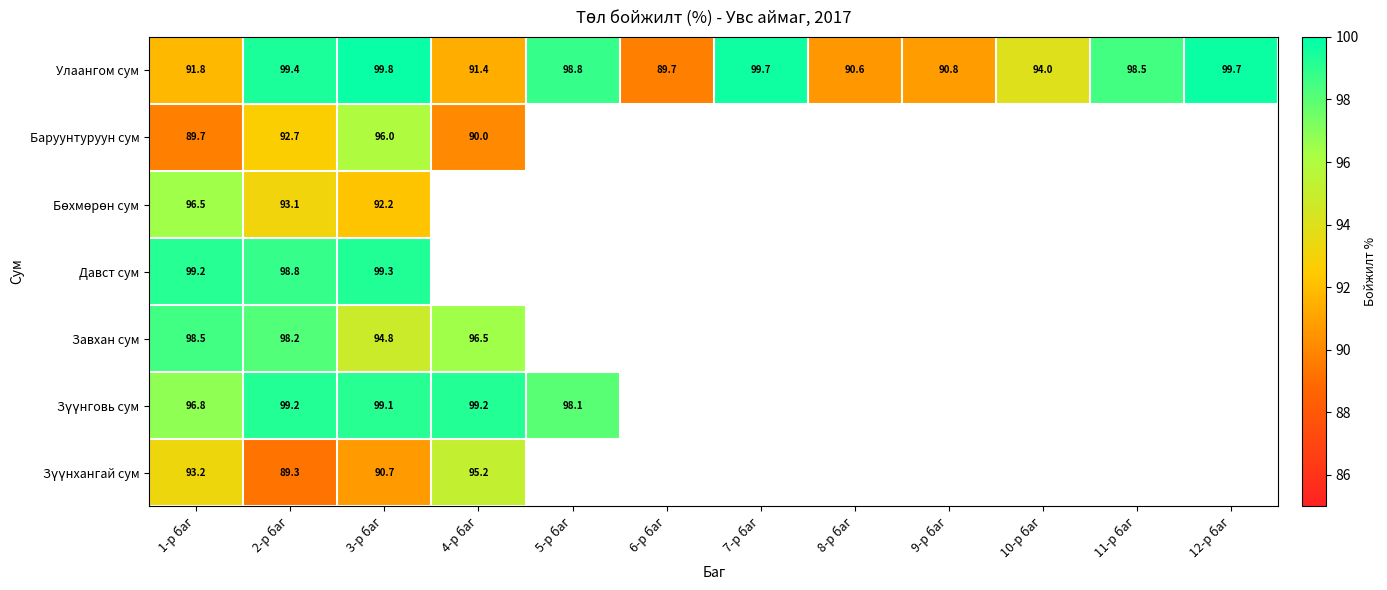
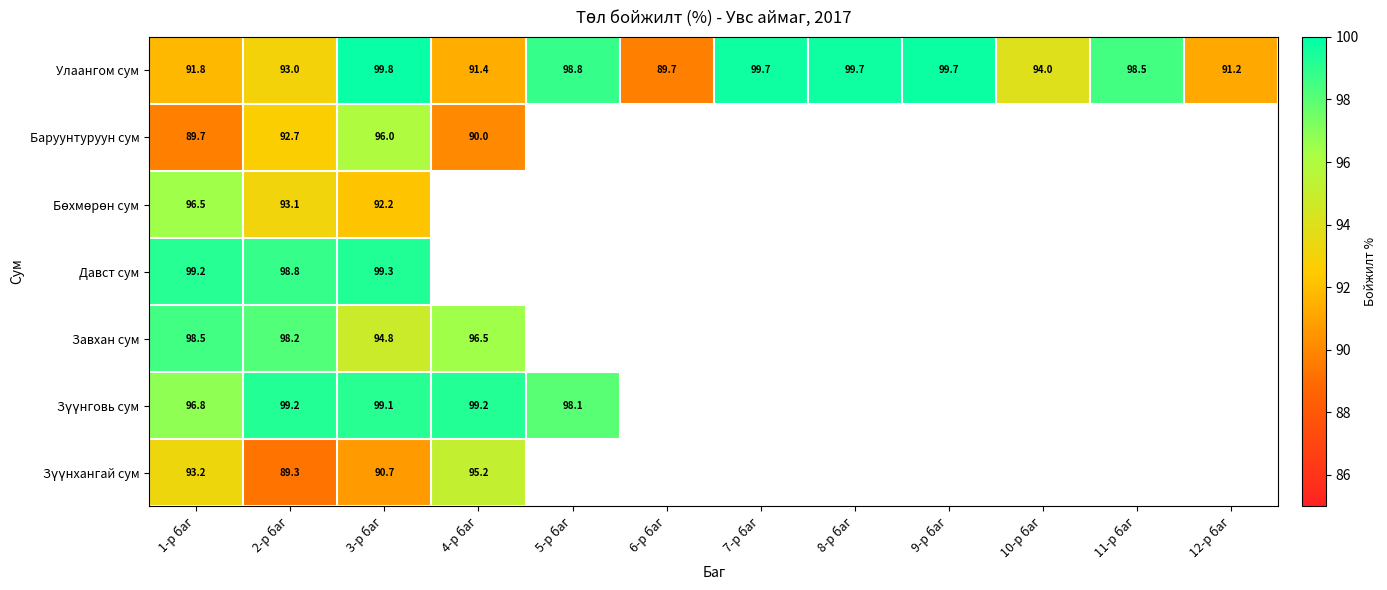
Улаангом сум, 2-р баг: 99.4 -> 93.0
Улаангом сум, 8-р баг: 90.6 -> 99.7
Улаангом сум, 9-р баг: 90.8 -> 99.7
Улаангом сум, 12-р баг: 99.7 -> 91.2
